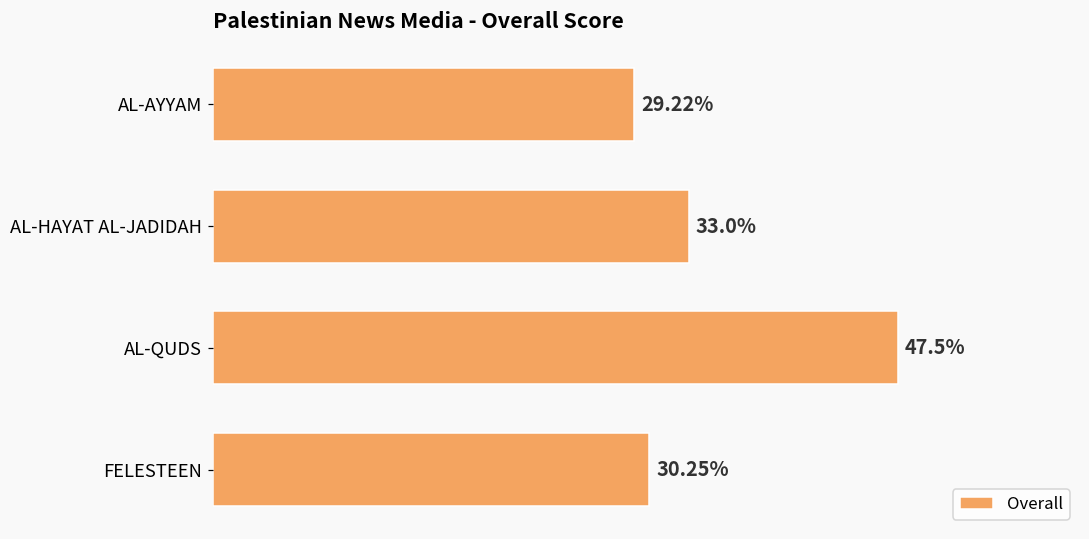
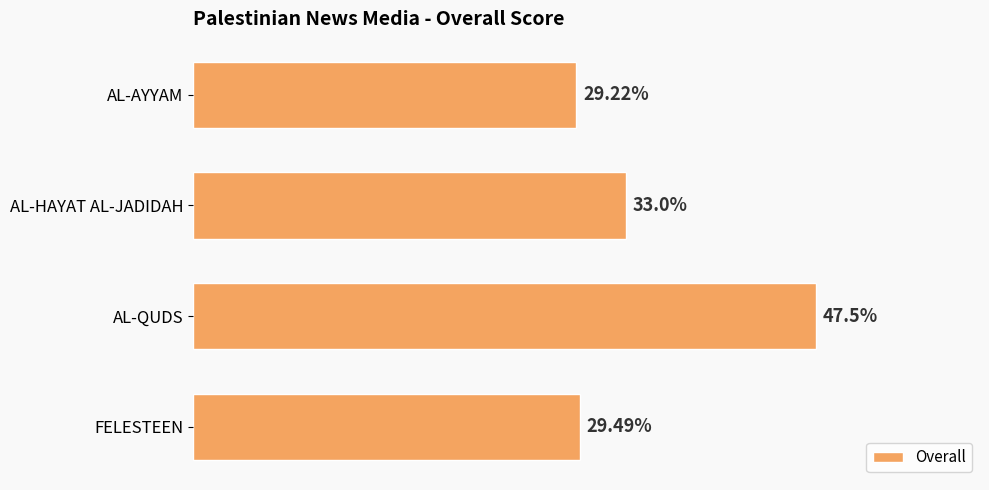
FELESTEEN: 30.25% -> 29.49%
